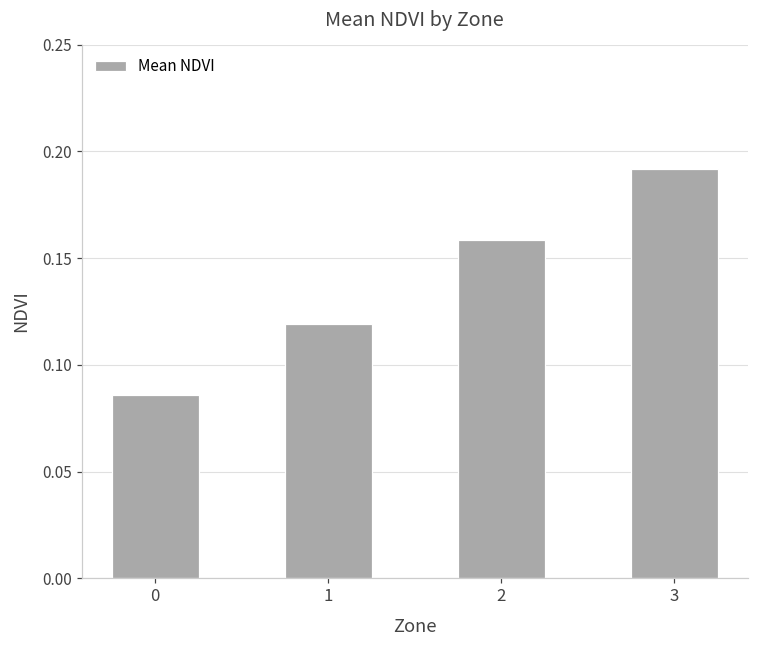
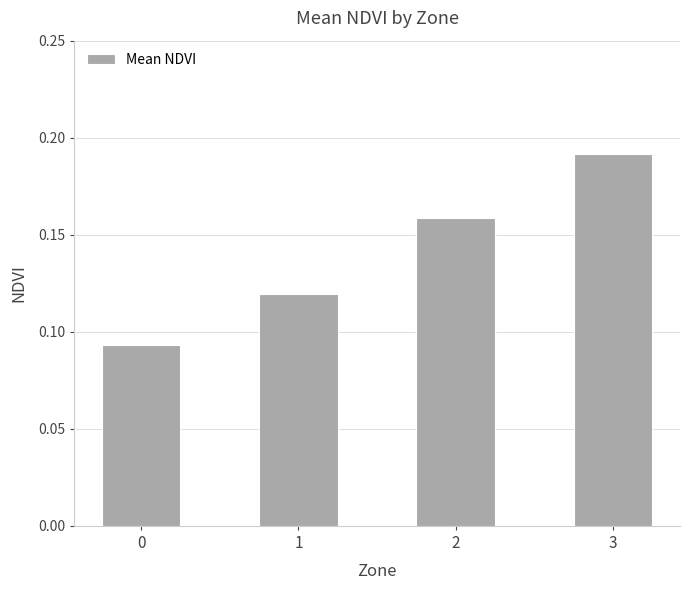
0: 0.086 -> 0.093
